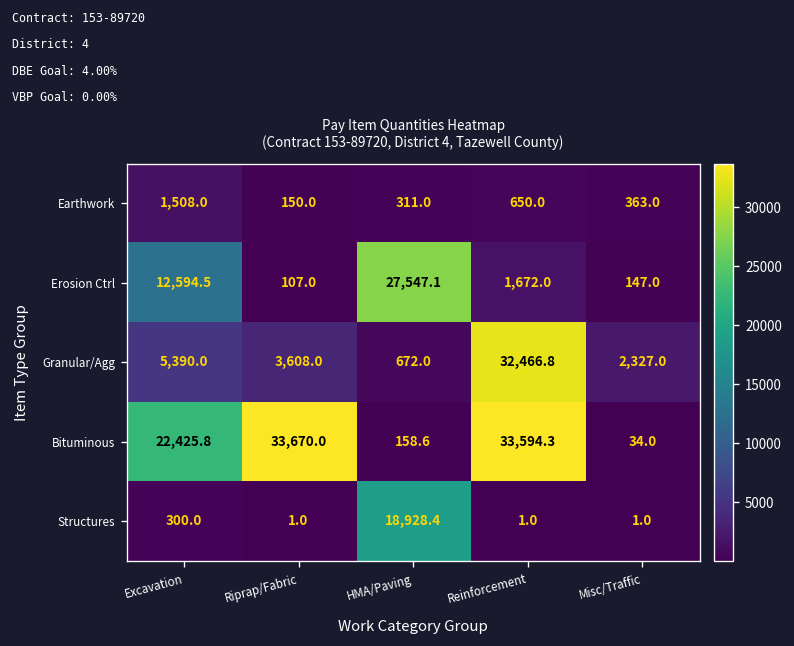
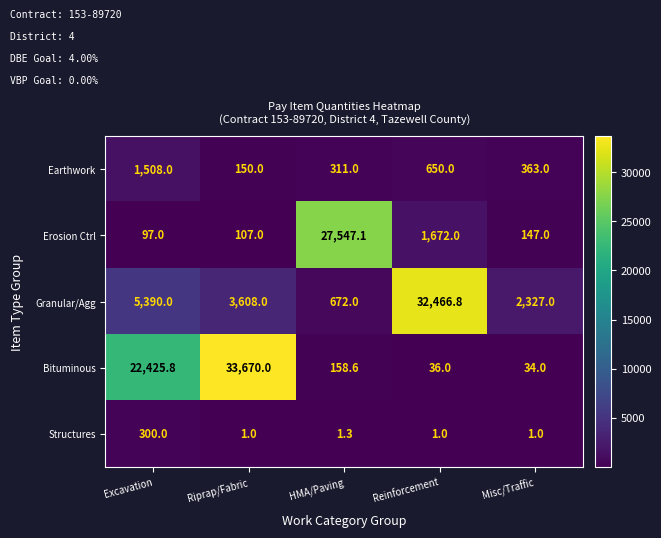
Erosion Ctrl, Excavation: 12,594.5 -> 97.0
Bituminous, Reinforcement: 33,594.3 -> 36.0
Structures, HMA/Paving: 18,928.4 -> 1.3
